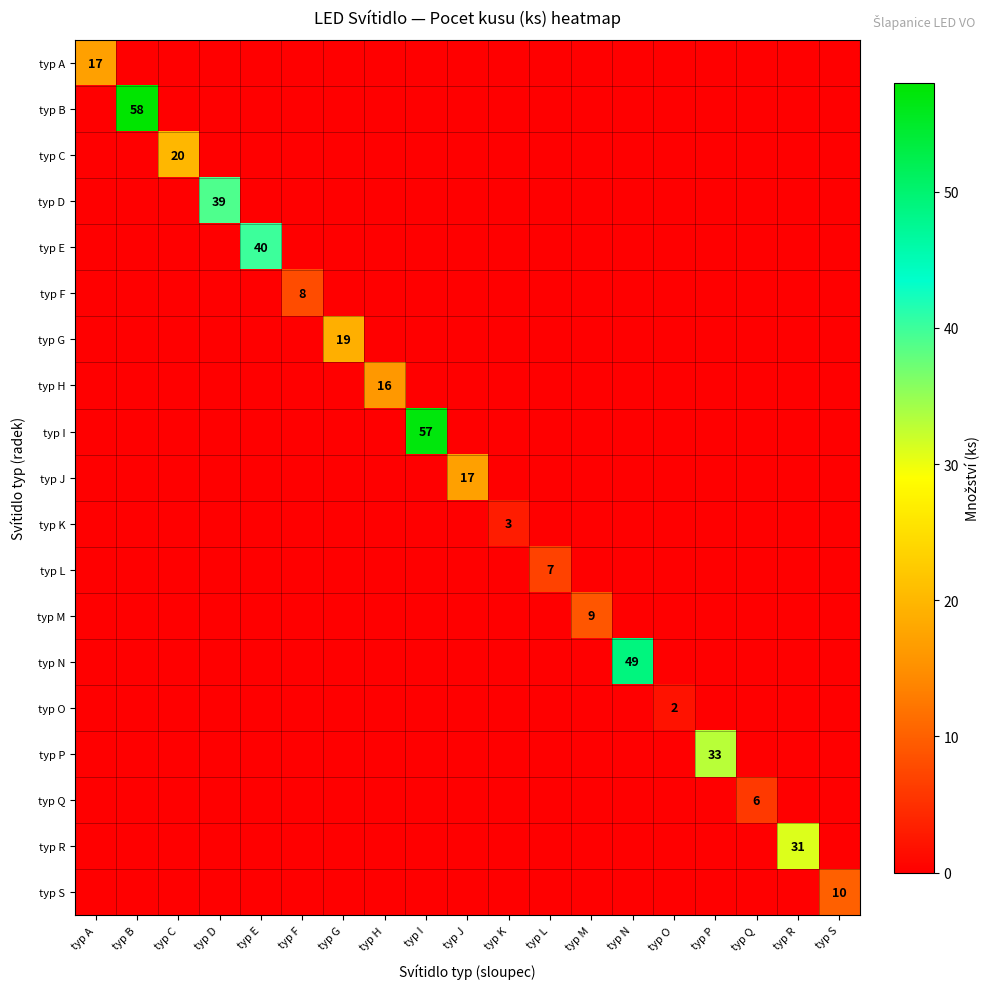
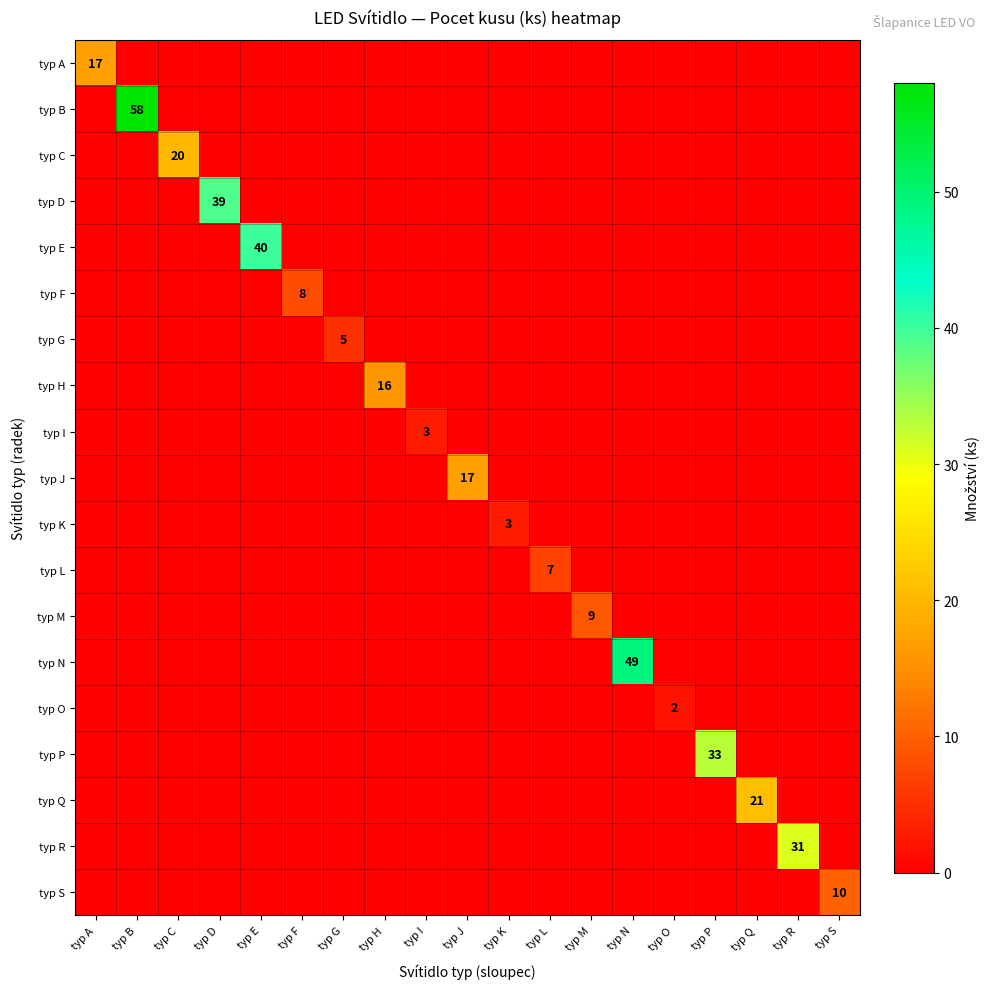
typ G, typ G: 19 -> 5
typ I, typ I: 57 -> 3
typ Q, typ Q: 6 -> 21
